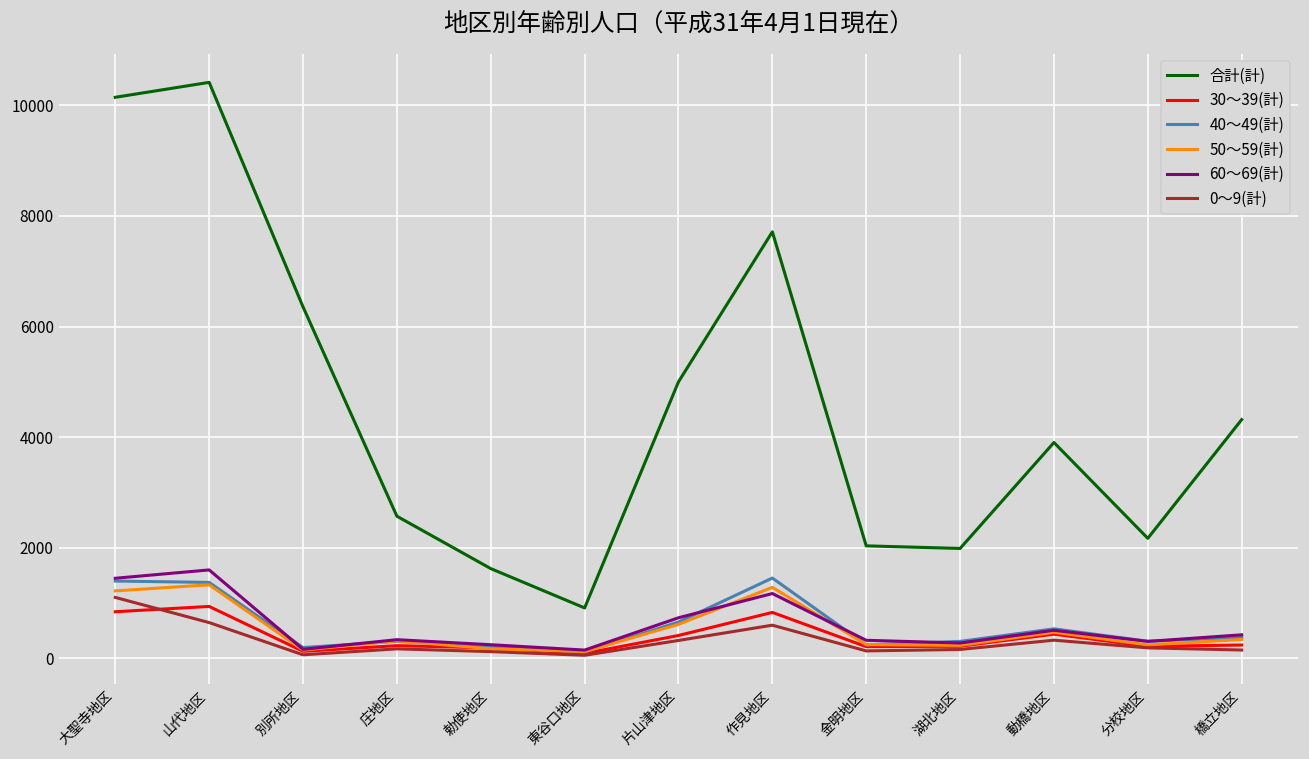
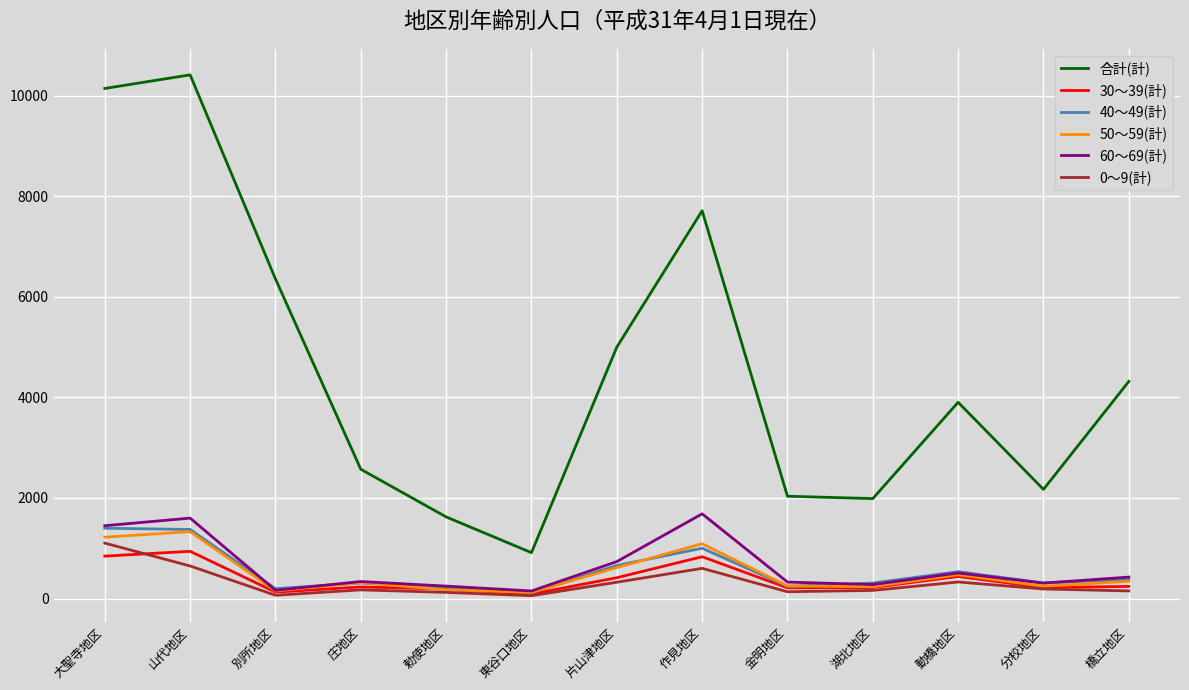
40～49(計), 作見地区: 1500 -> 1000
50～59(計), 作見地区: 1300 -> 1100
60～69(計), 作見地区: 1200 -> 1700
